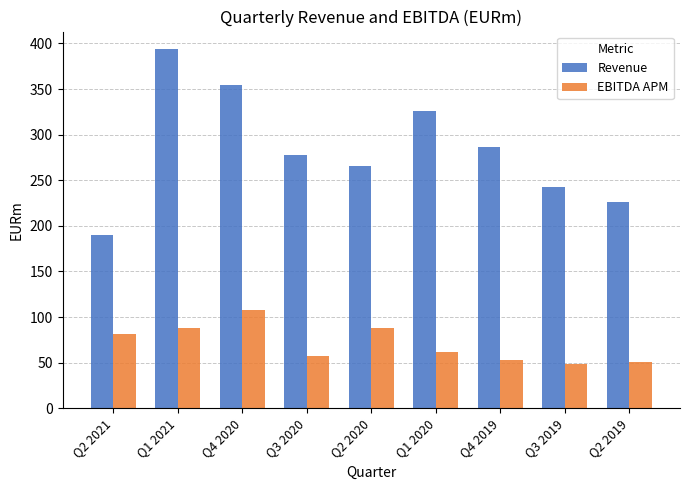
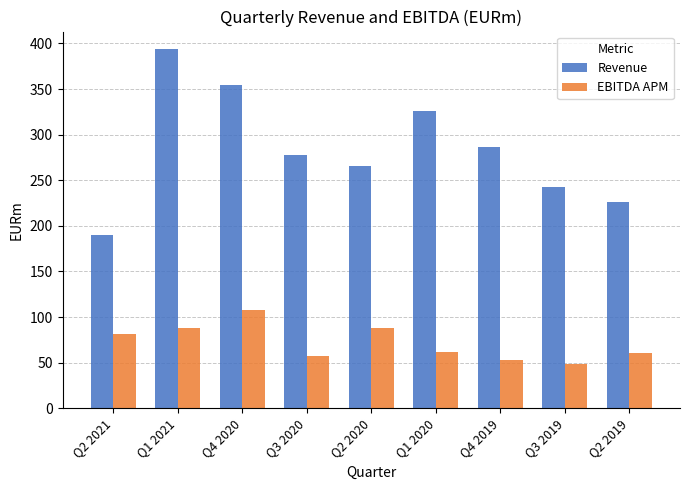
EBITDA APM, Q2 2019: 50 -> 60
